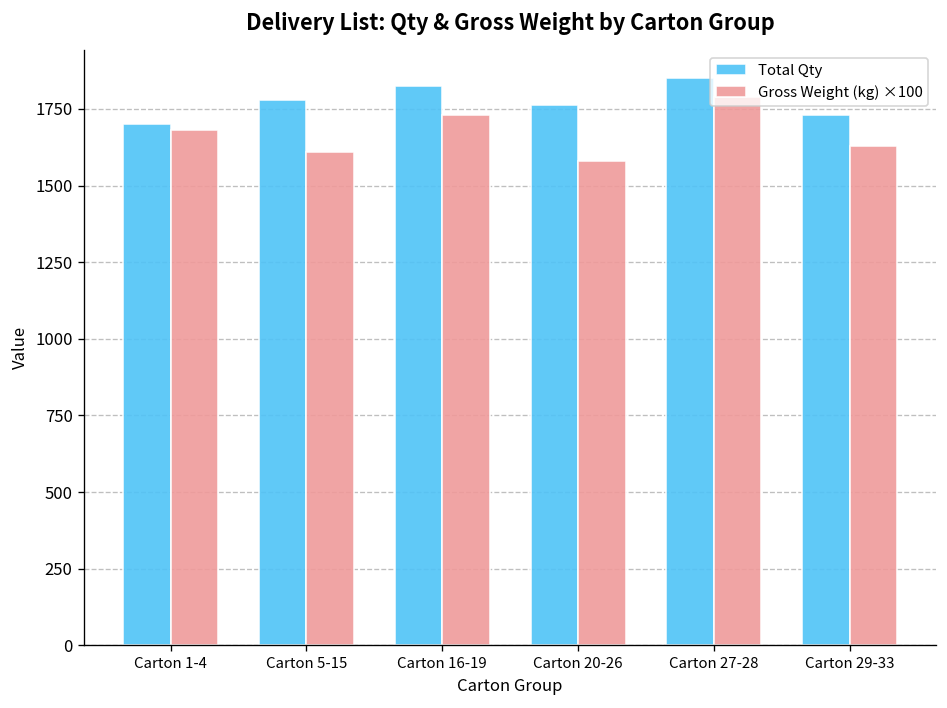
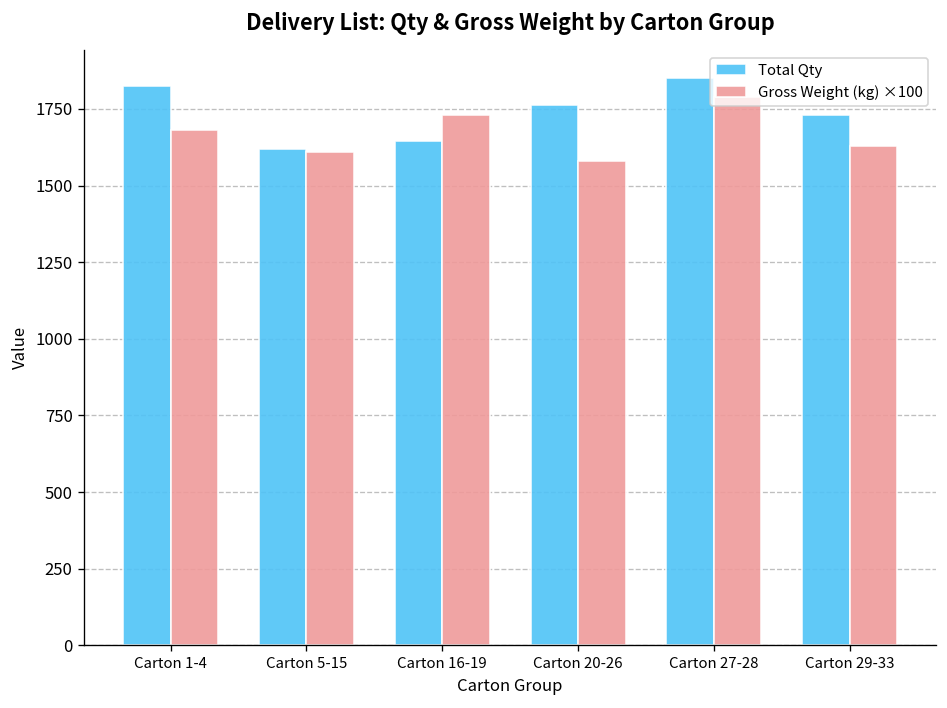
Total Qty, Carton 1-4: 1700 -> 1830
Total Qty, Carton 5-15: 1780 -> 1620
Total Qty, Carton 16-19: 1830 -> 1650
